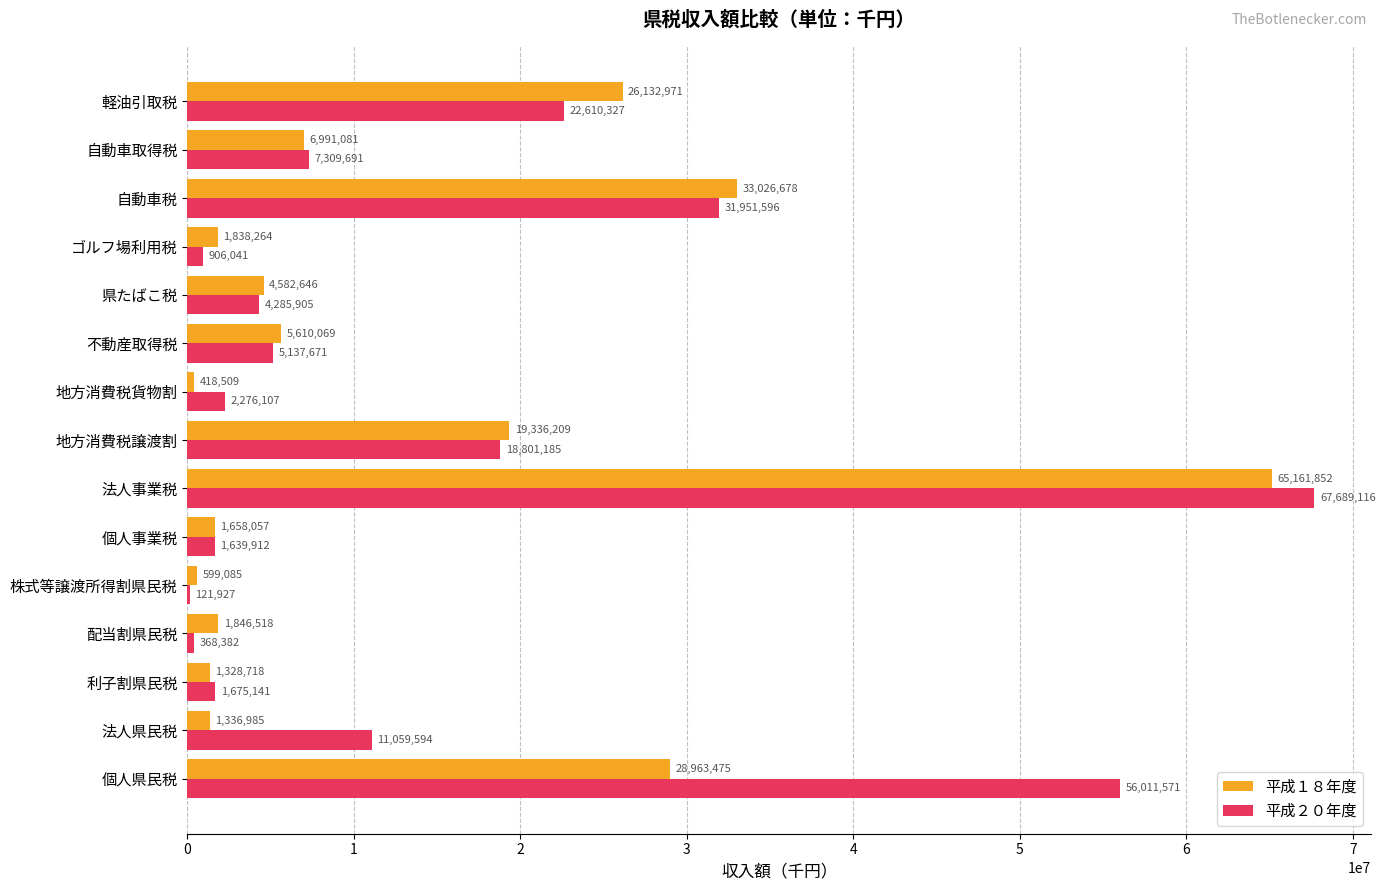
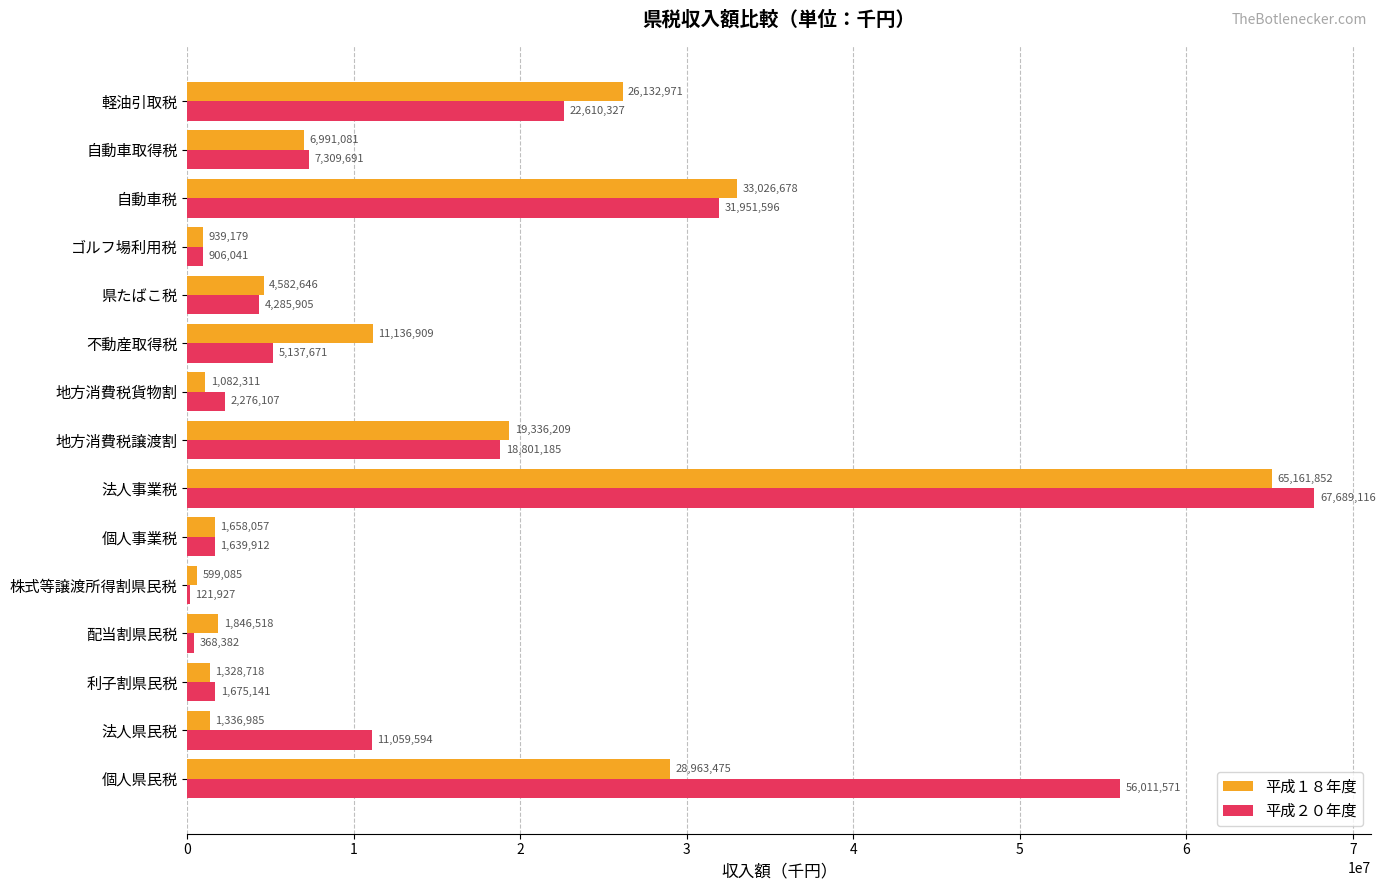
平成１８年度, ゴルフ場利用税: 1,838,264 -> 939,179
平成１８年度, 不動産取得税: 5,610,069 -> 11,136,909
平成１８年度, 地方消費税貨物割: 418,509 -> 1,082,311
